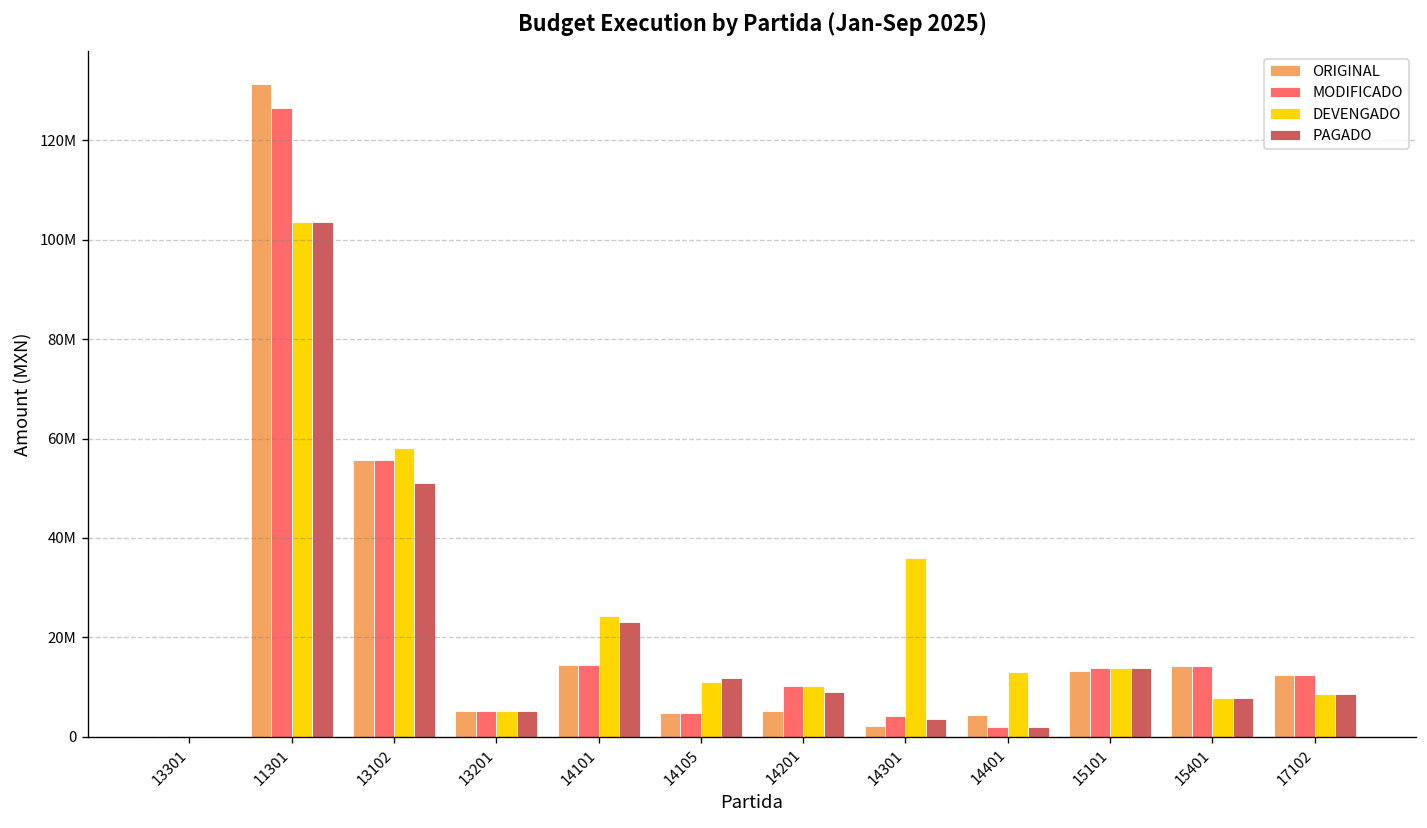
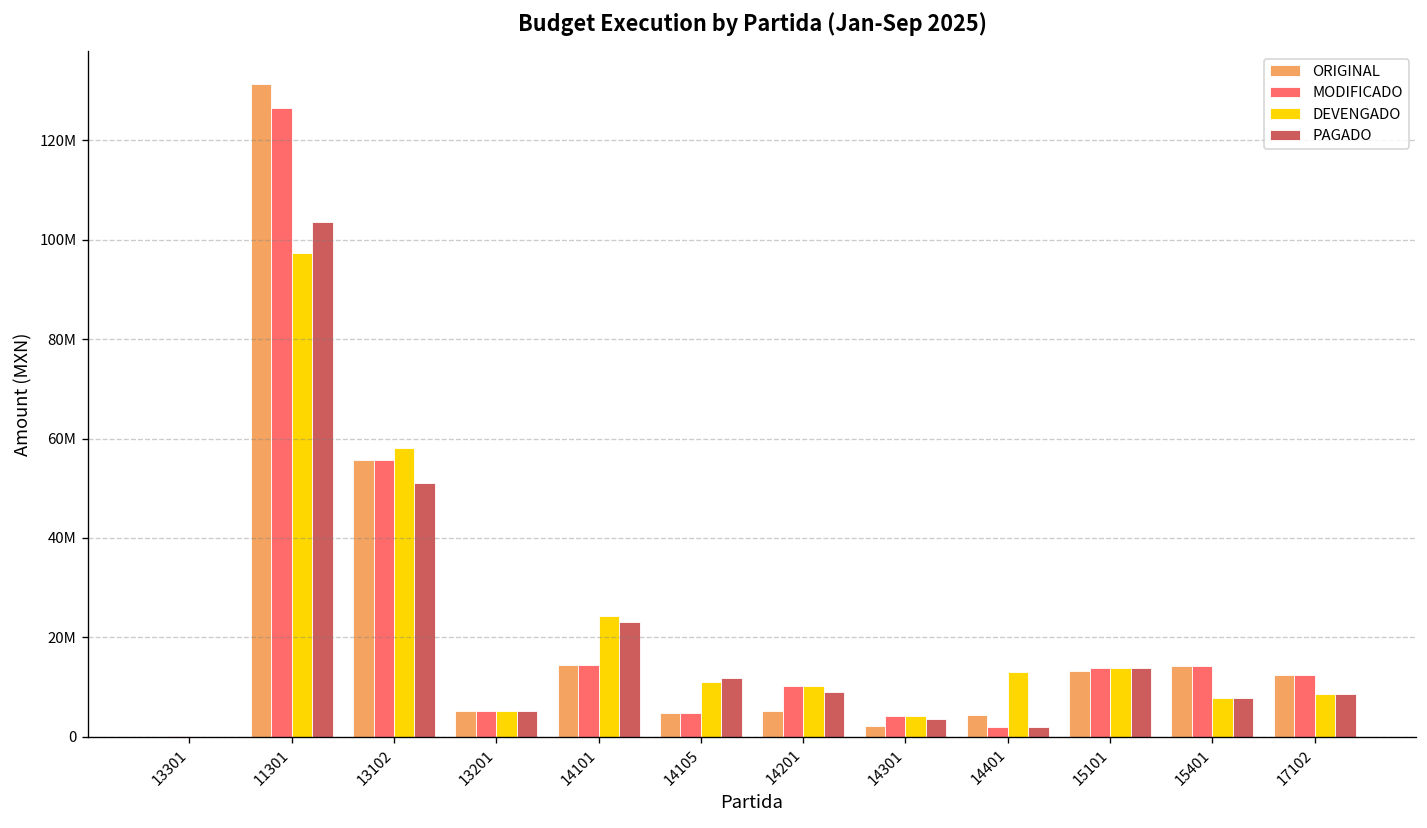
DEVENGADO, 11301: 104000000 -> 97000000
DEVENGADO, 14301: 36000000 -> 4000000
